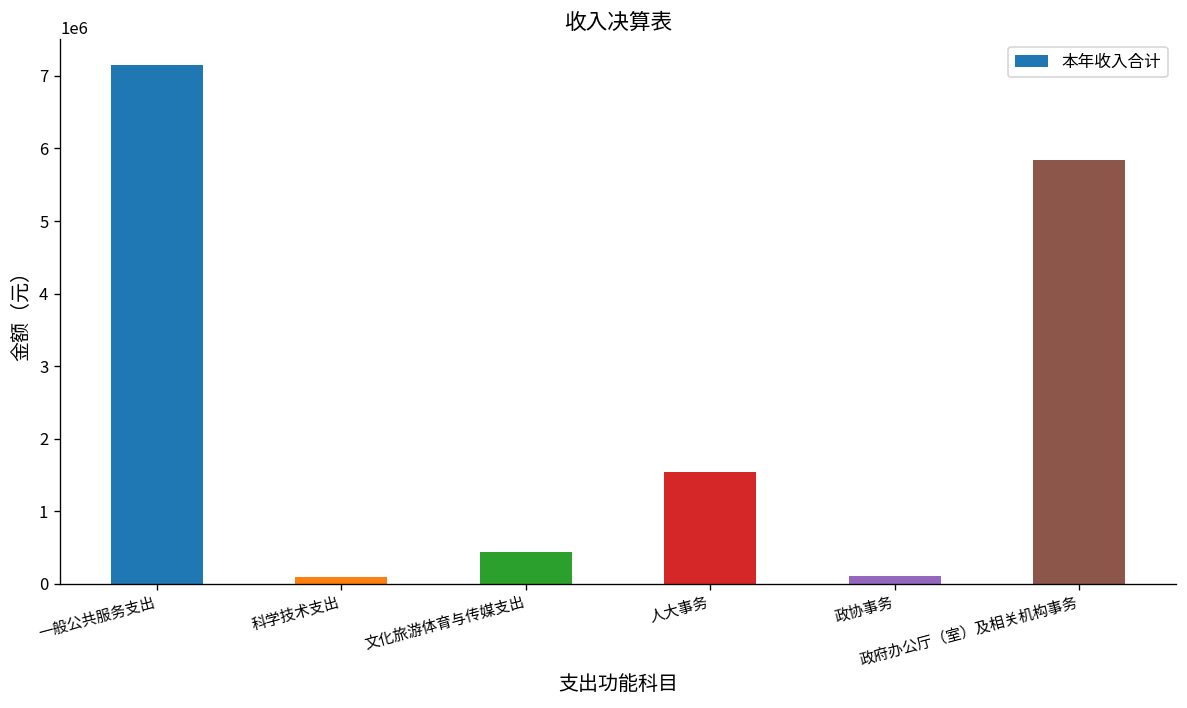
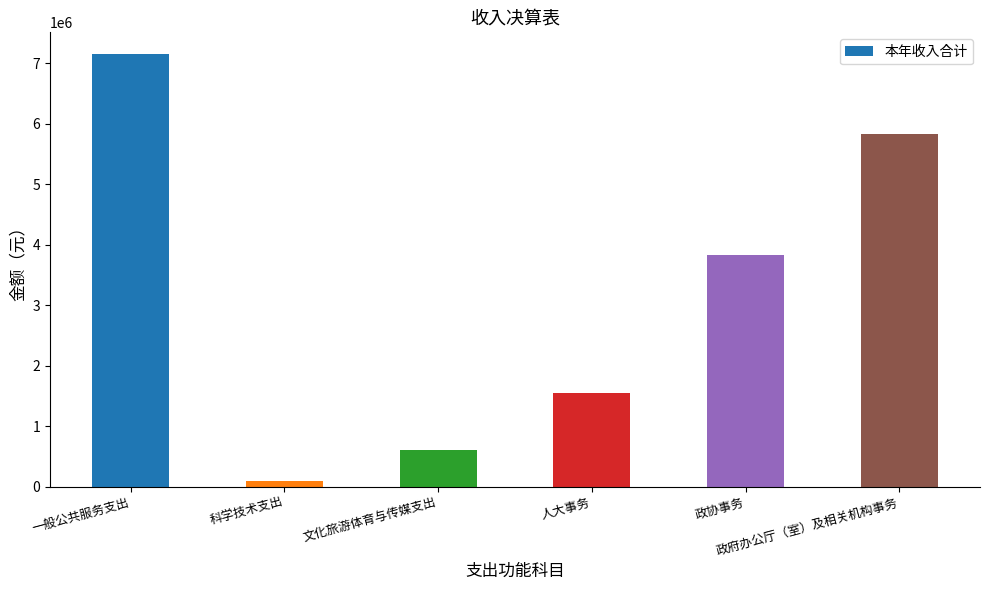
文化旅游体育与传媒支出: 400000 -> 600000
政协事务: 100000 -> 3800000
